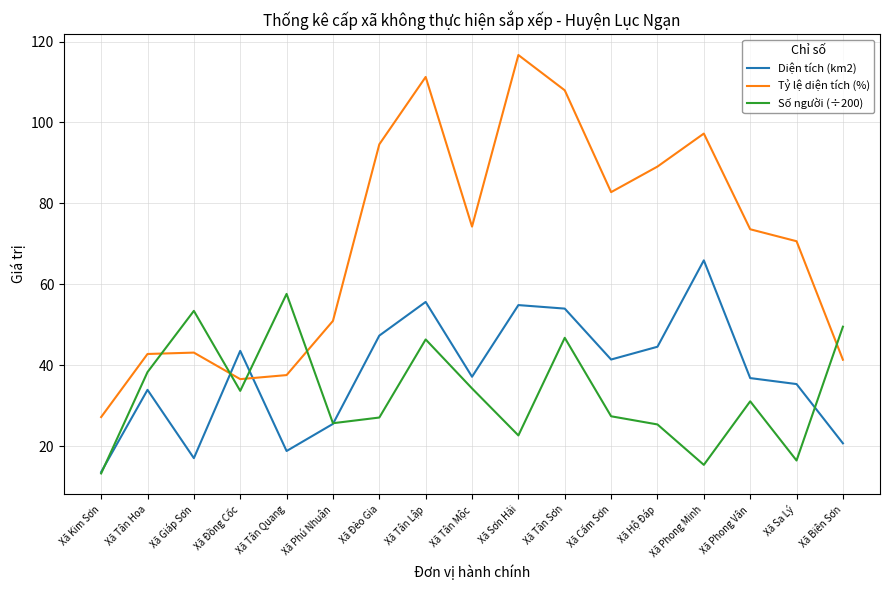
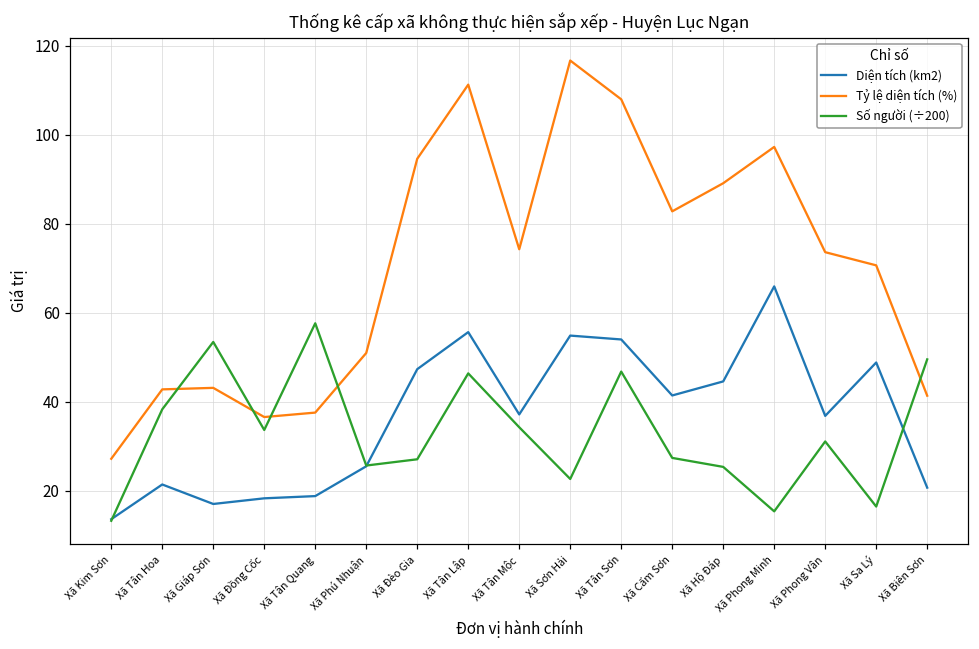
Diện tích (km2), Xã Tân Hoa: 34 -> 21
Diện tích (km2), Xã Đồng Cốc: 44 -> 18
Diện tích (km2), Xã Sa Lý: 35 -> 49
